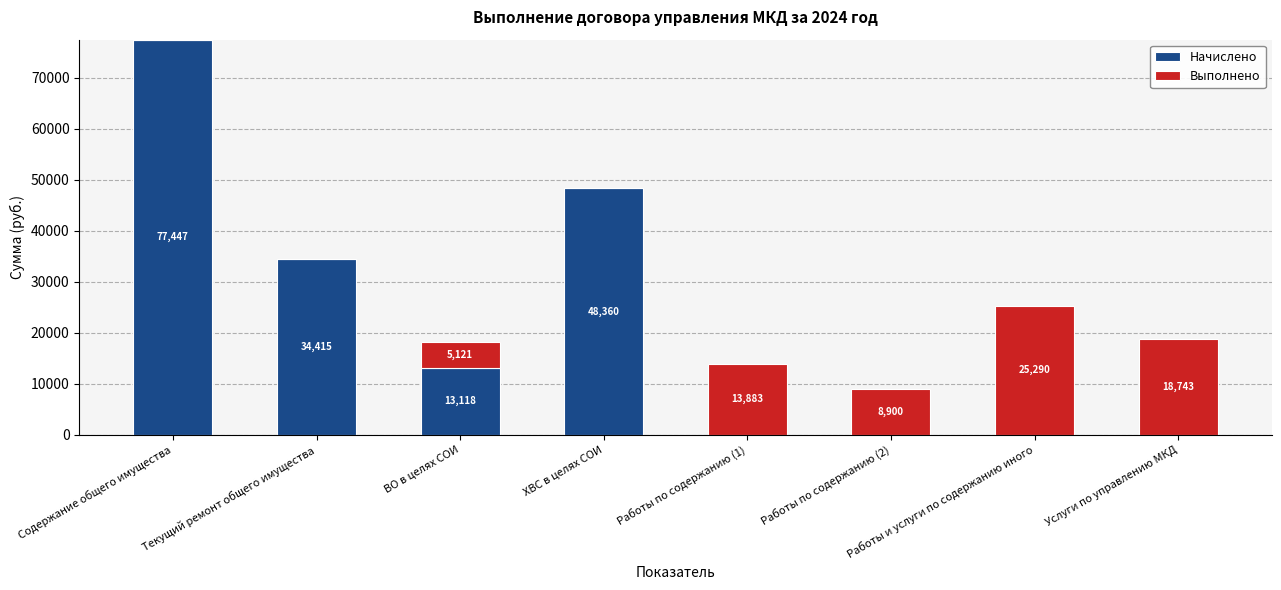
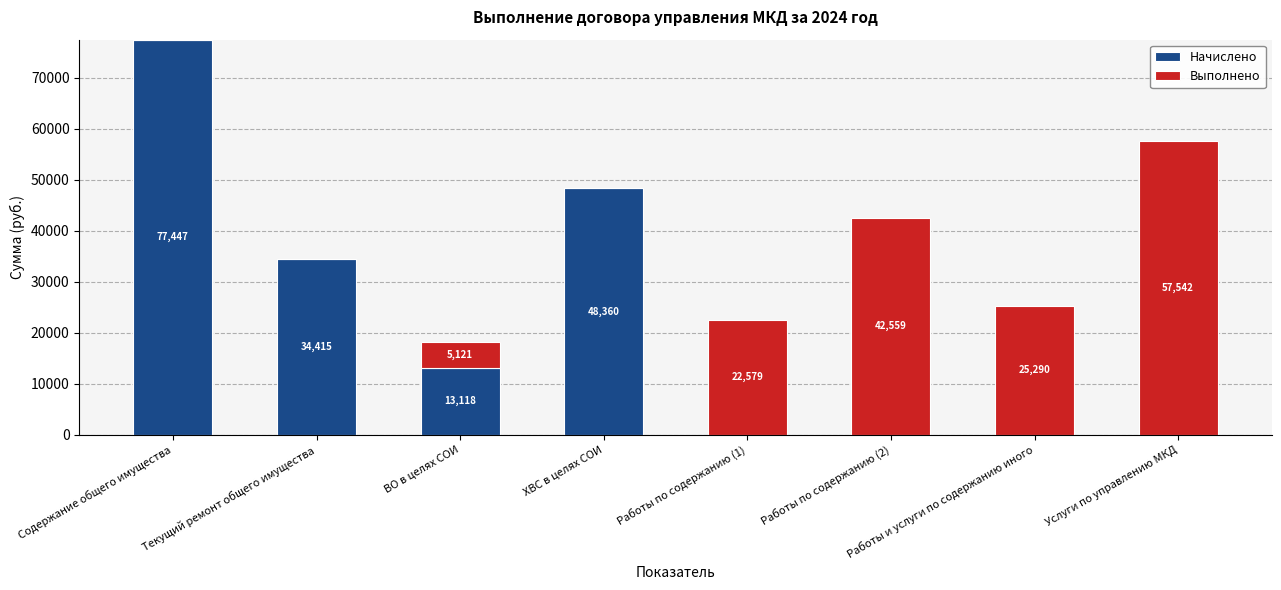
Выполнено, Работы по содержанию (1): 13,883 -> 22,579
Выполнено, Работы по содержанию (2): 8,900 -> 42,559
Выполнено, Услуги по управлению МКД: 18,743 -> 57,542
